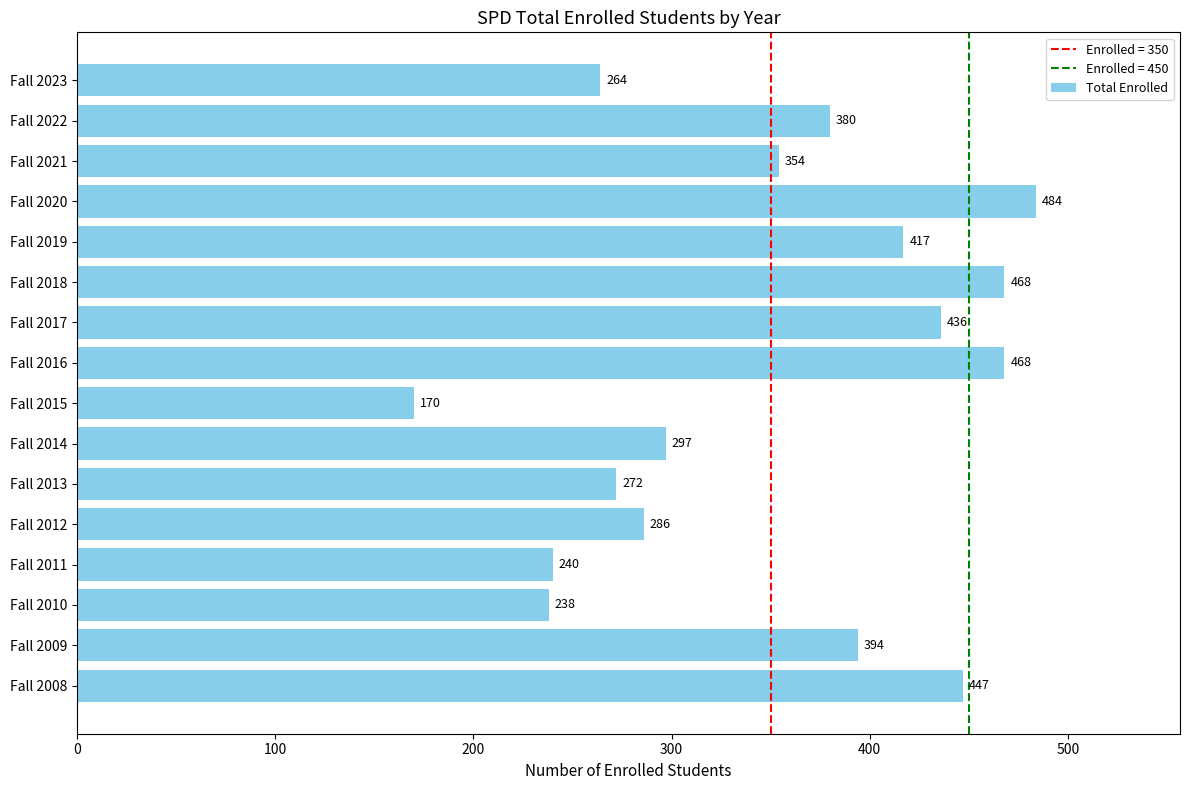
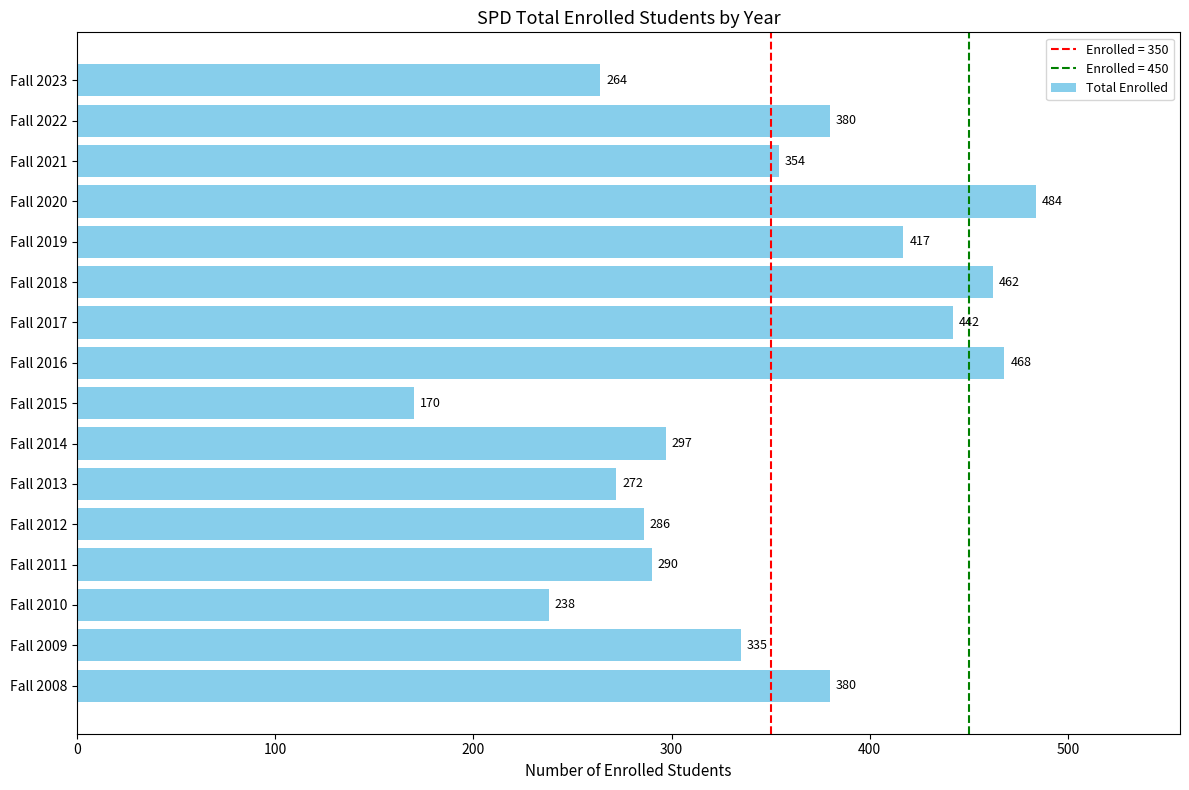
Fall 2018: 468 -> 462
Fall 2017: 436 -> 442
Fall 2011: 240 -> 290
Fall 2009: 394 -> 335
Fall 2008: 447 -> 380
